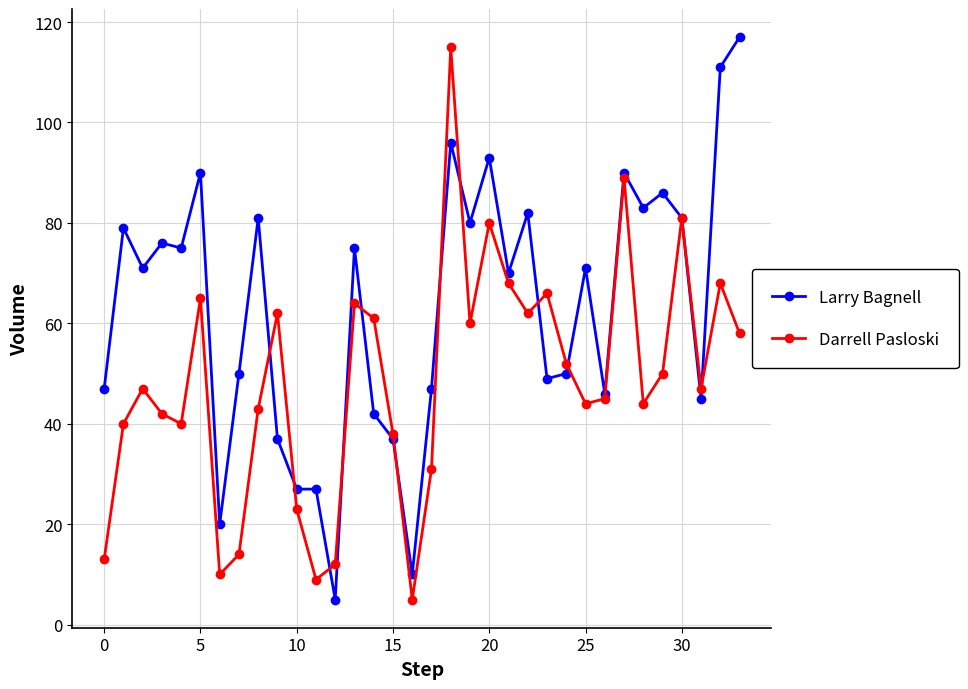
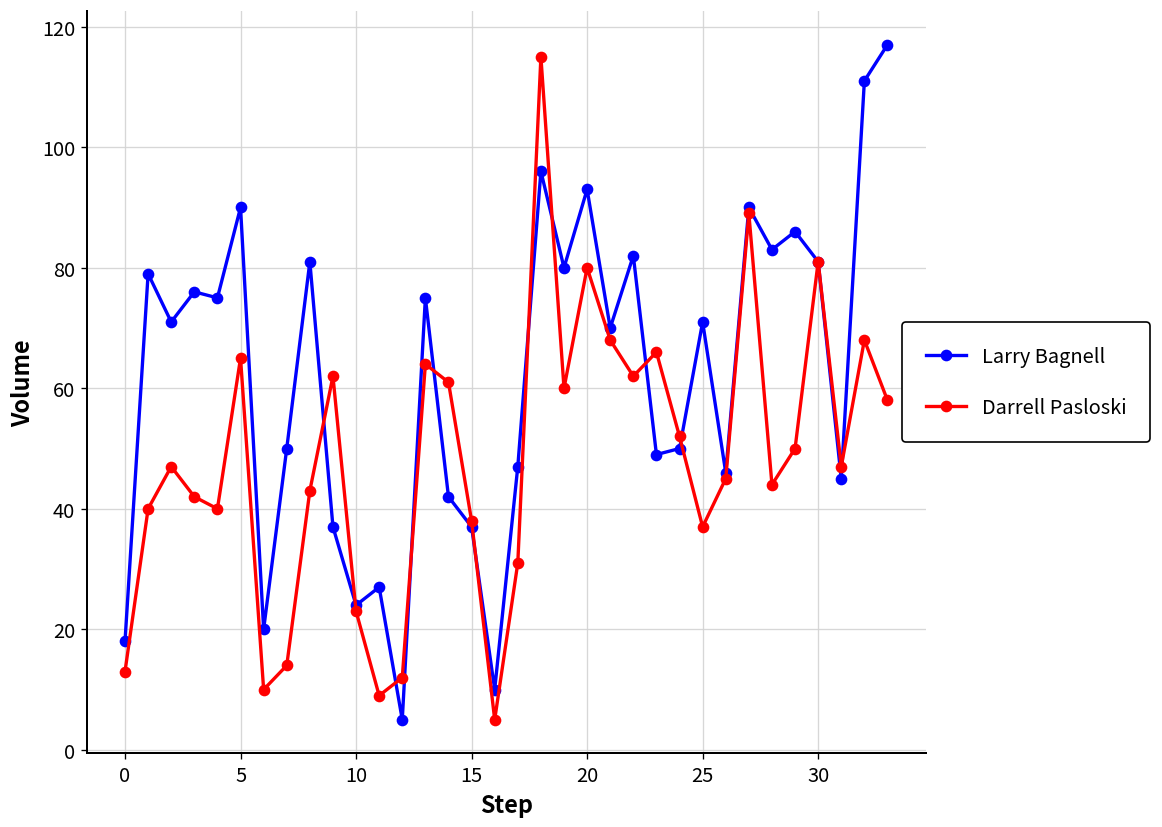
Larry Bagnell, 0: 47 -> 18
Larry Bagnell, 10: 27 -> 24
Darrell Pasloski, 25: 44 -> 37
